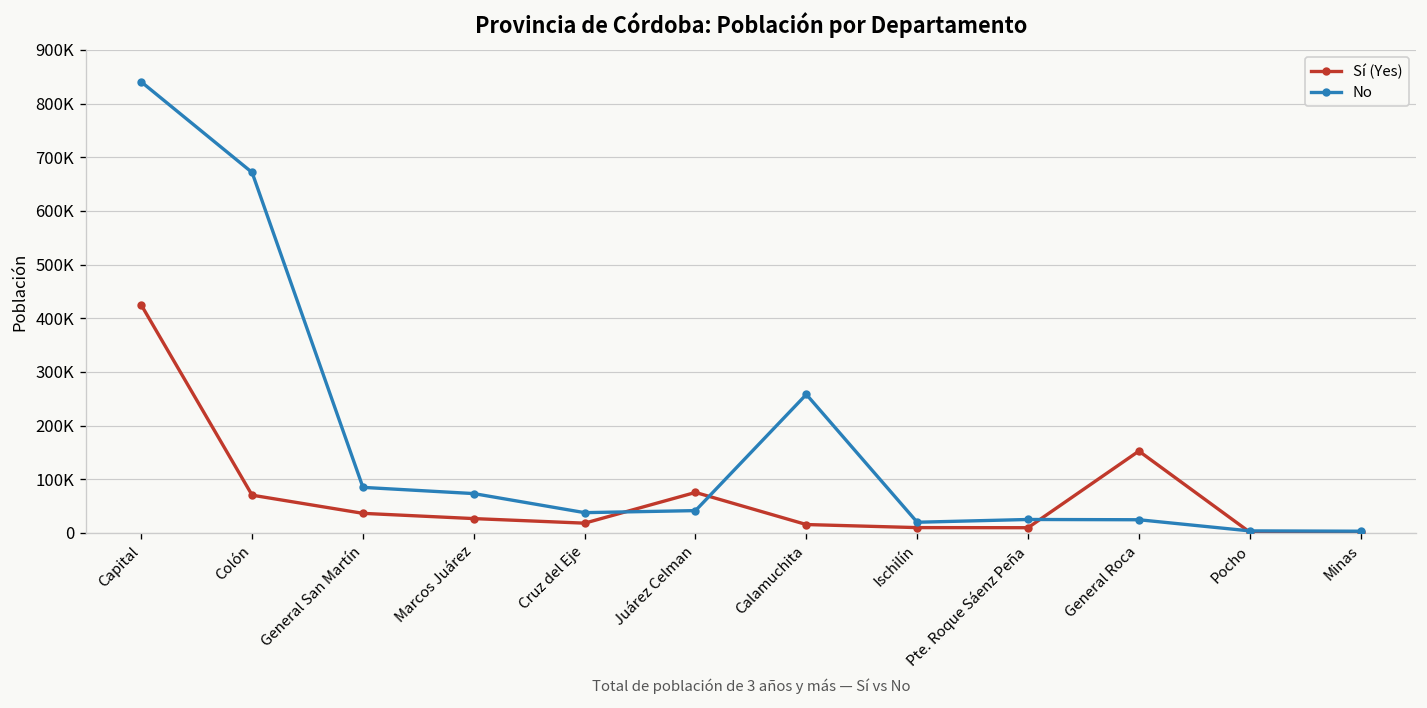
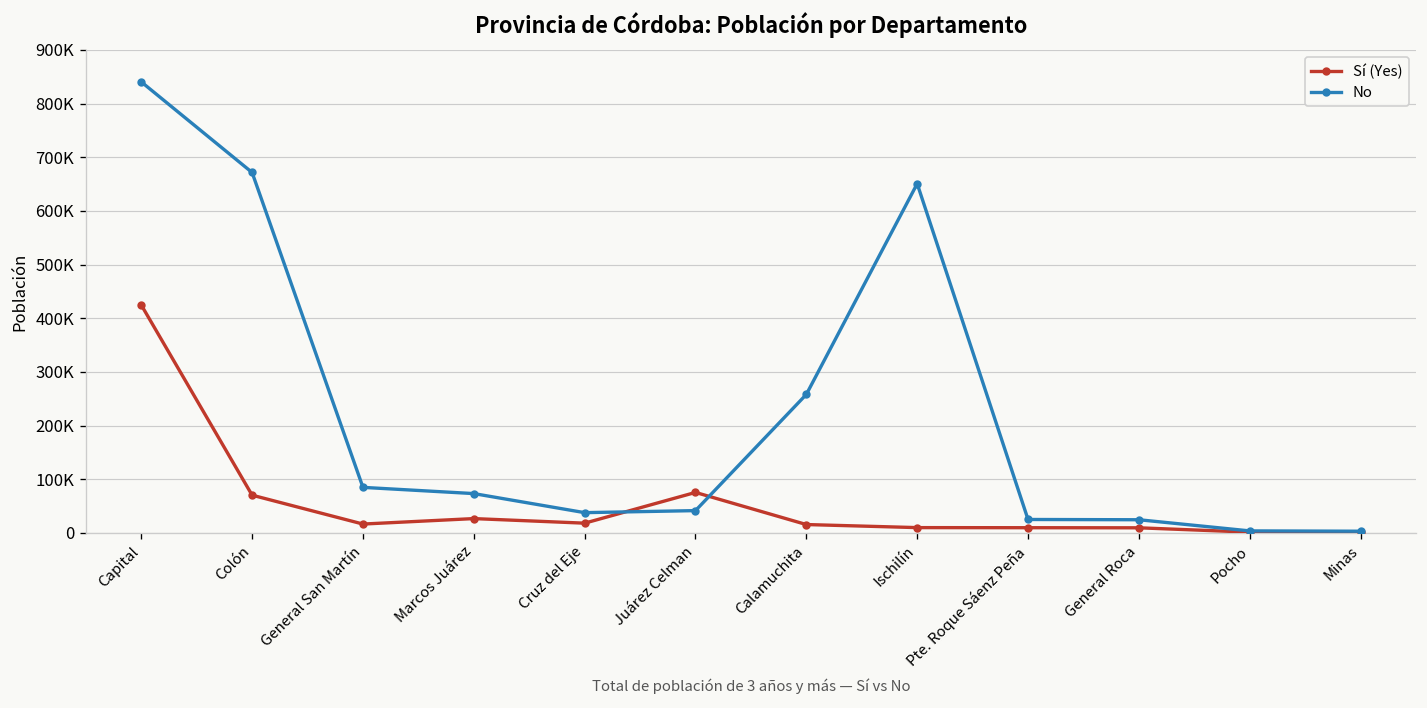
Sí (Yes), General San Martín: 40000 -> 20000
No, Ischilín: 20000 -> 650000
Sí (Yes), General Roca: 150000 -> 10000
